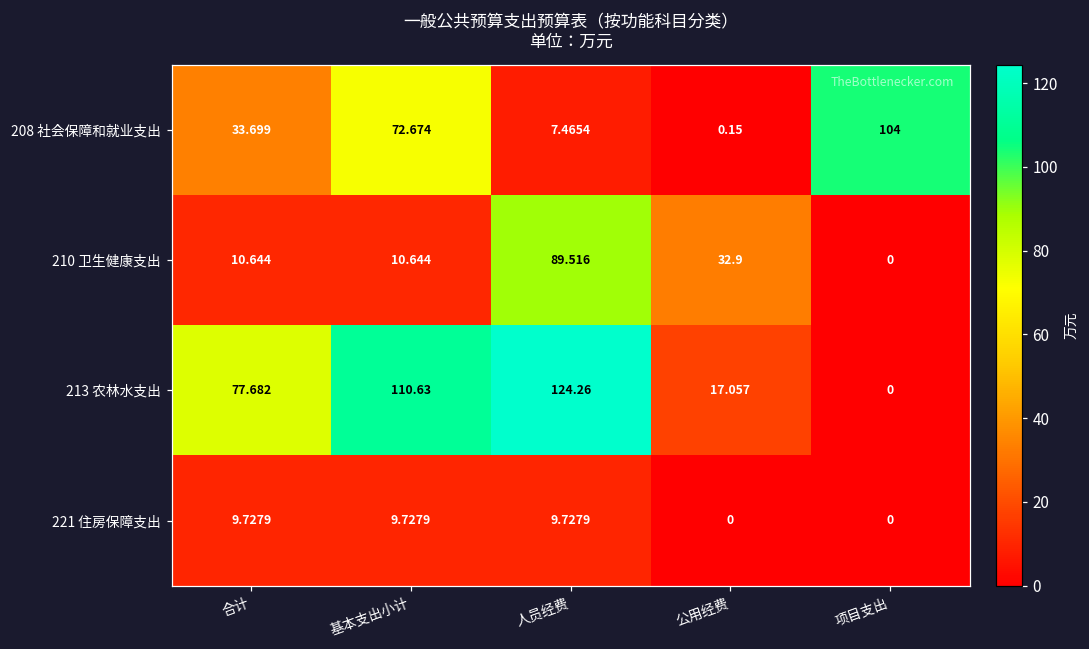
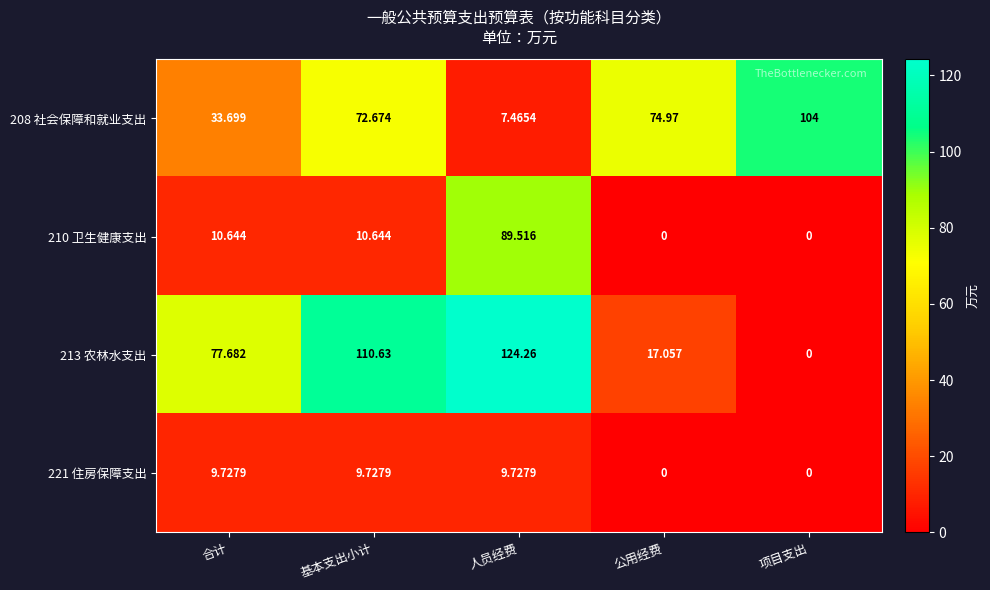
208 社会保障和就业支出, 公用经费: 0.15 -> 74.97
210 卫生健康支出, 公用经费: 32.9 -> 0
